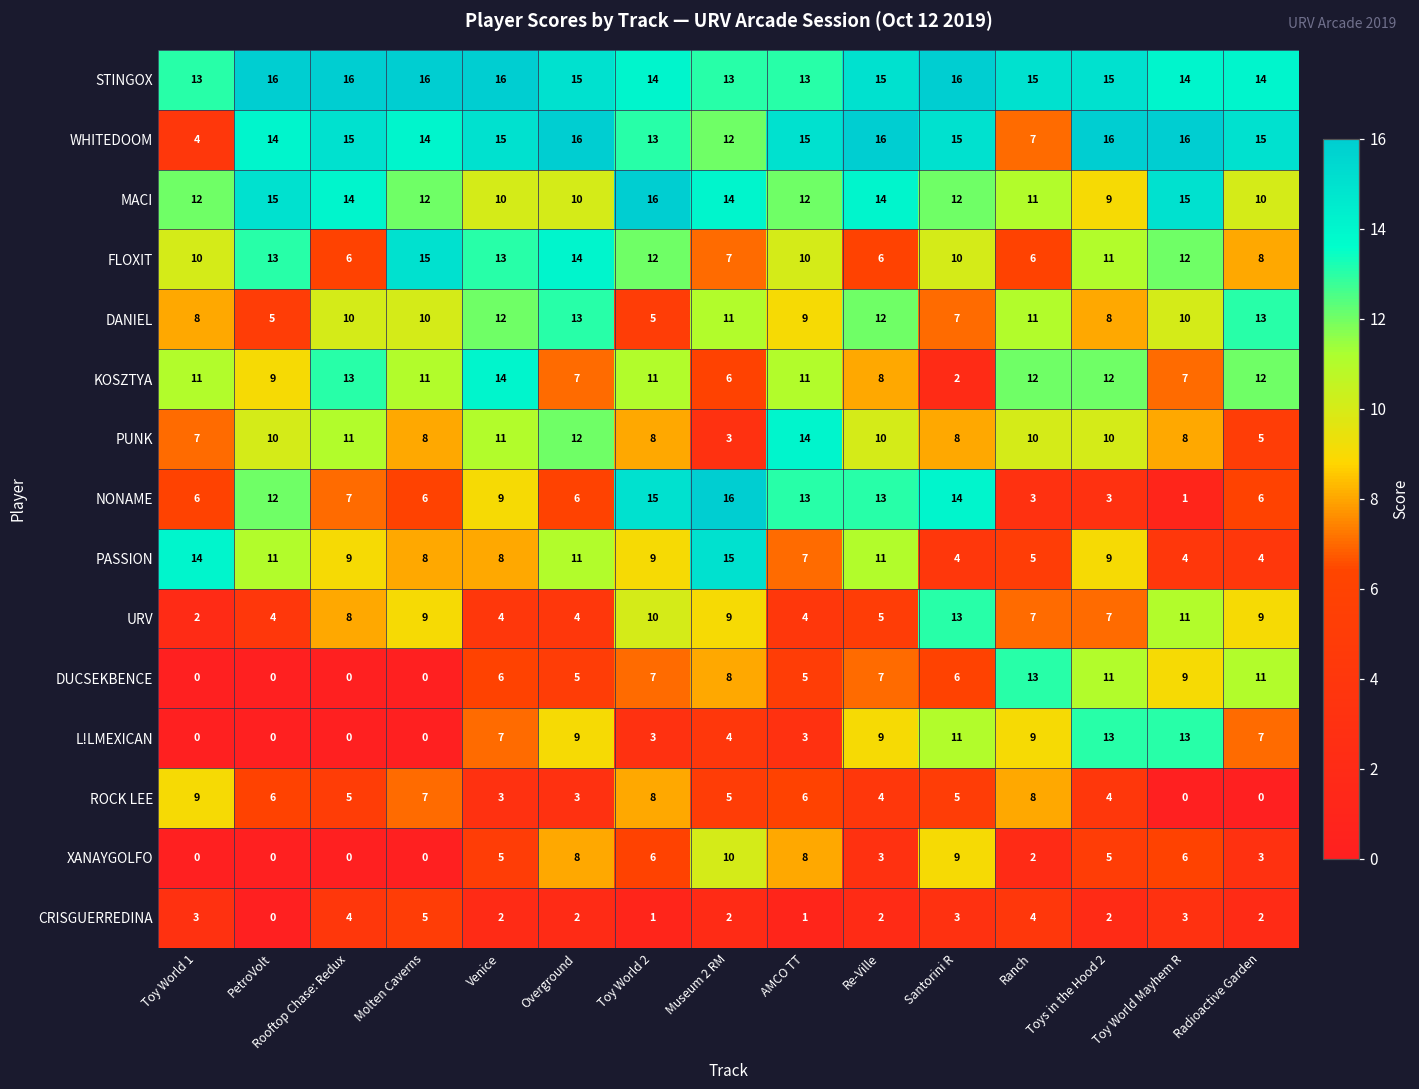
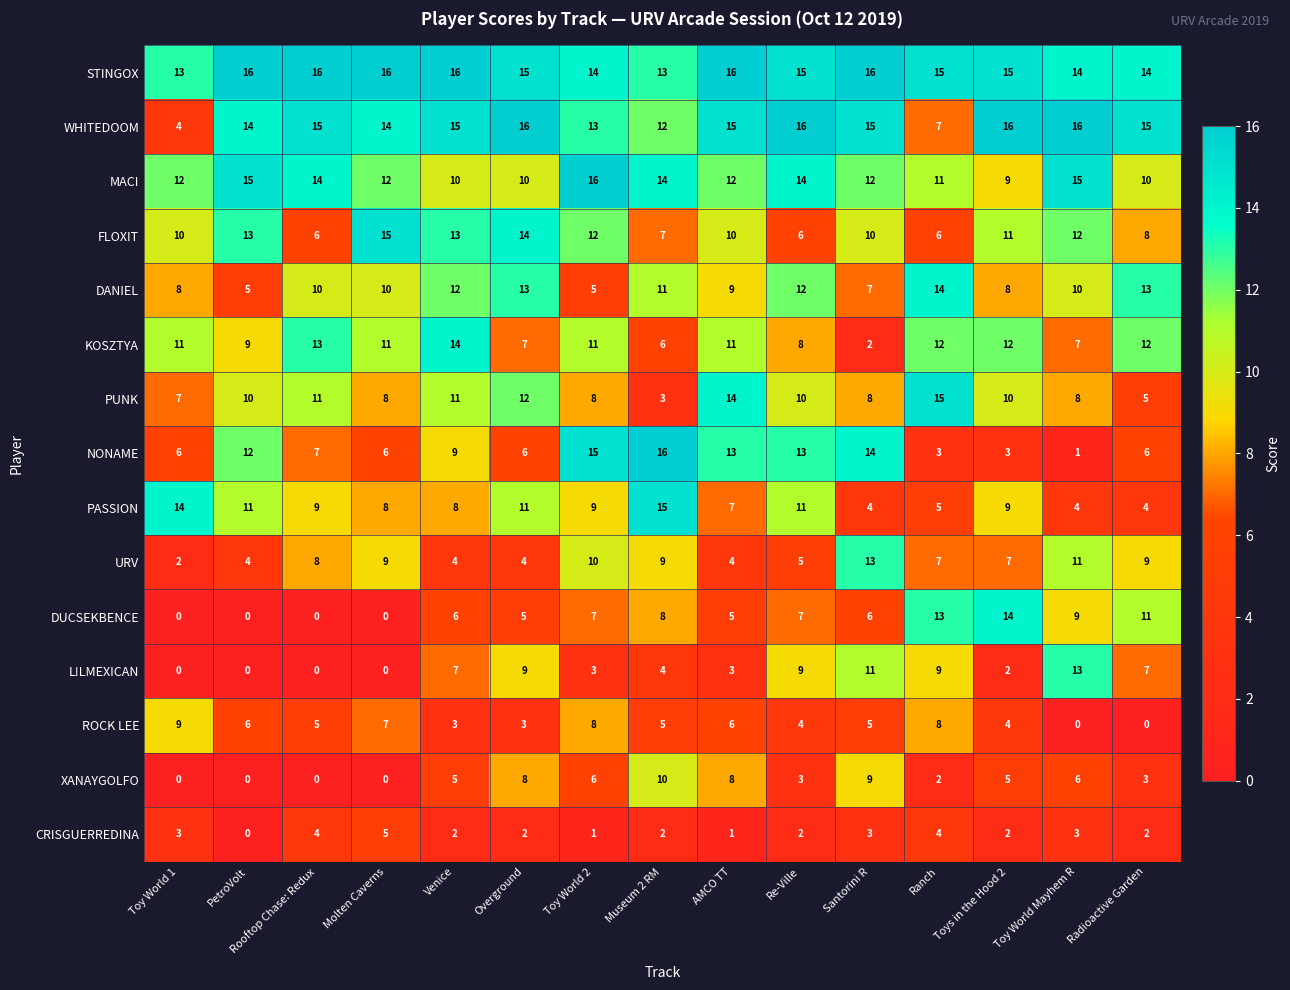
STINGOX, AMCO TT: 13 -> 16
DANIEL, Ranch: 11 -> 14
PUNK, Ranch: 10 -> 15
DUCSEKBENCE, Toys in the Hood 2: 11 -> 14
L!LMEXICAN, Toys in the Hood 2: 13 -> 2
